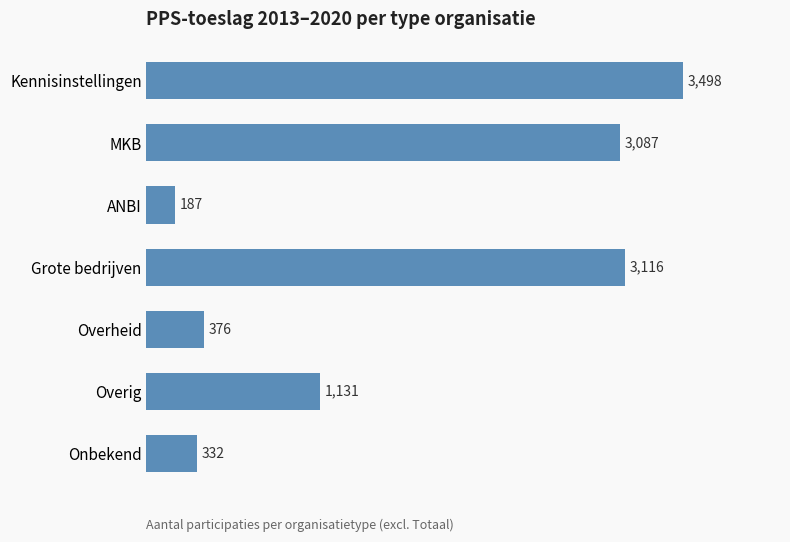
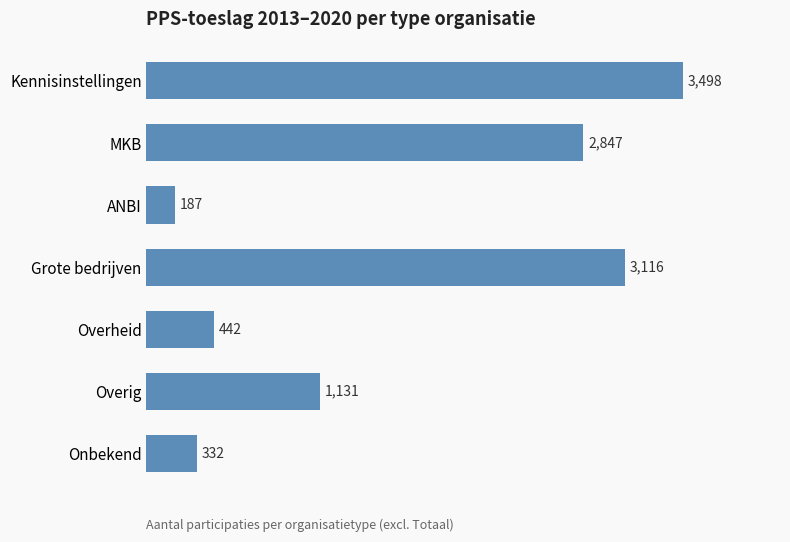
MKB: 3,087 -> 2,847
Overheid: 376 -> 442
